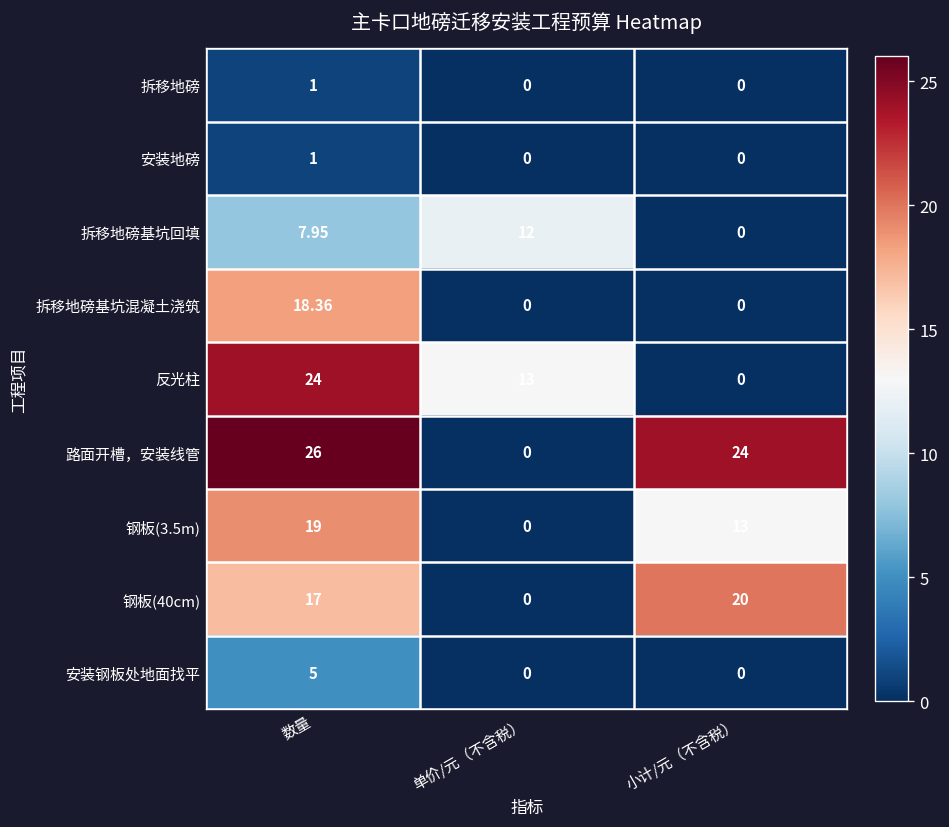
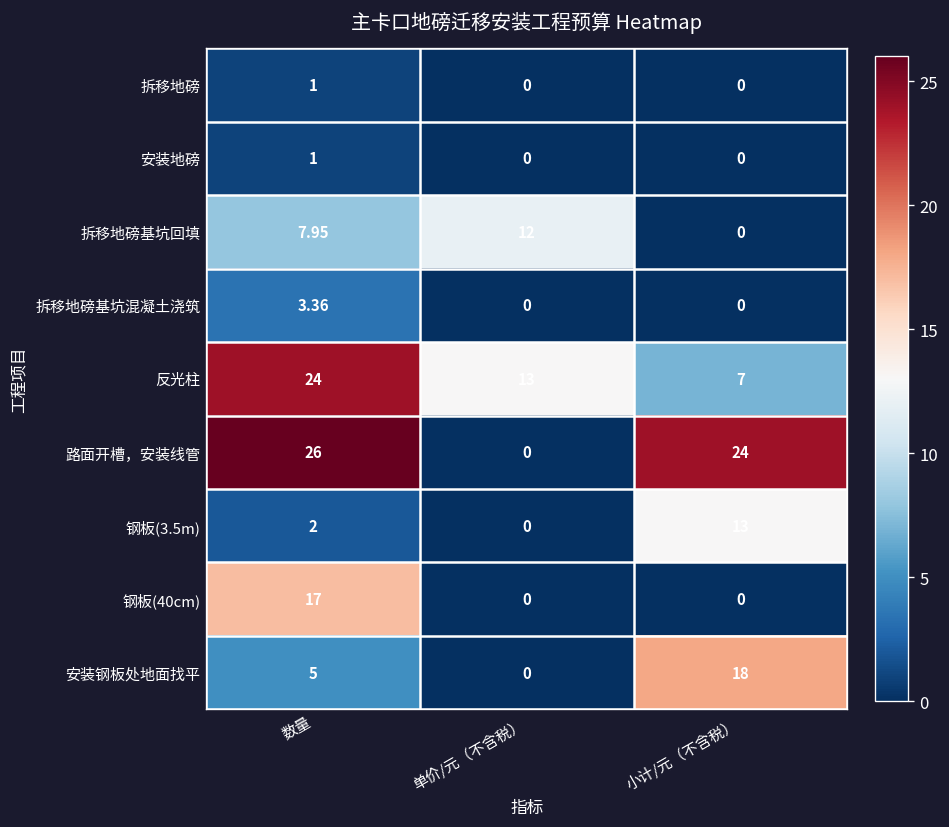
拆移地磅基坑混凝土浇筑, 数量: 18.36 -> 3.36
反光柱, 小计/元（不含税）: 0 -> 7
钢板(3.5m), 数量: 19 -> 2
钢板(40cm), 小计/元（不含税）: 20 -> 0
安装钢板处地面找平, 小计/元（不含税）: 0 -> 18
